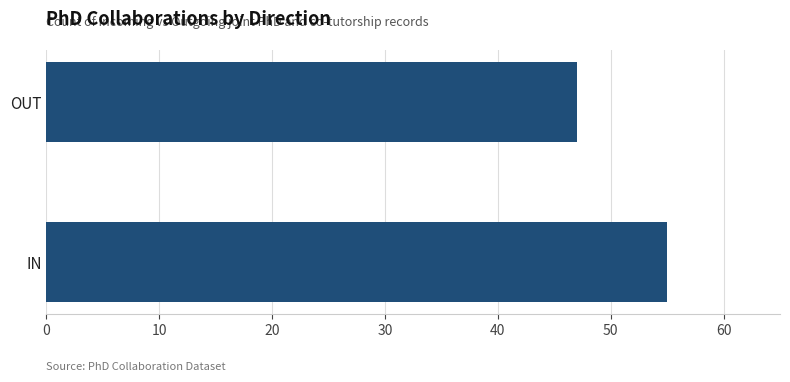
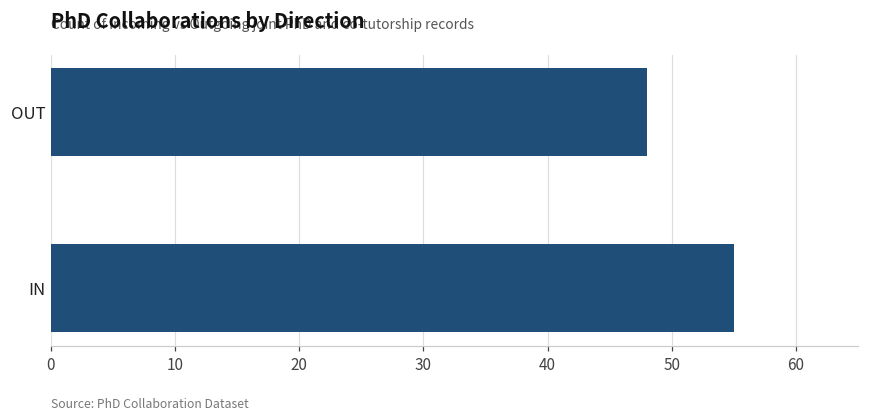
OUT: 47 -> 48
